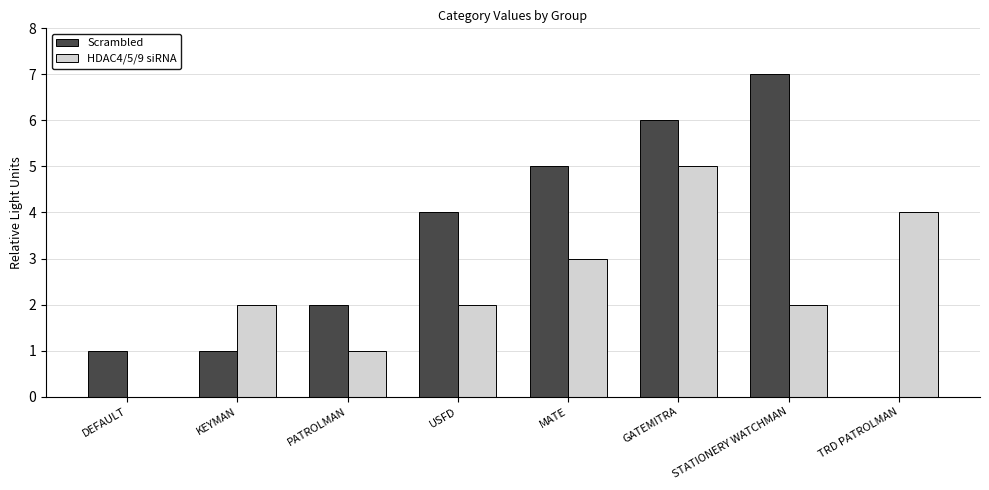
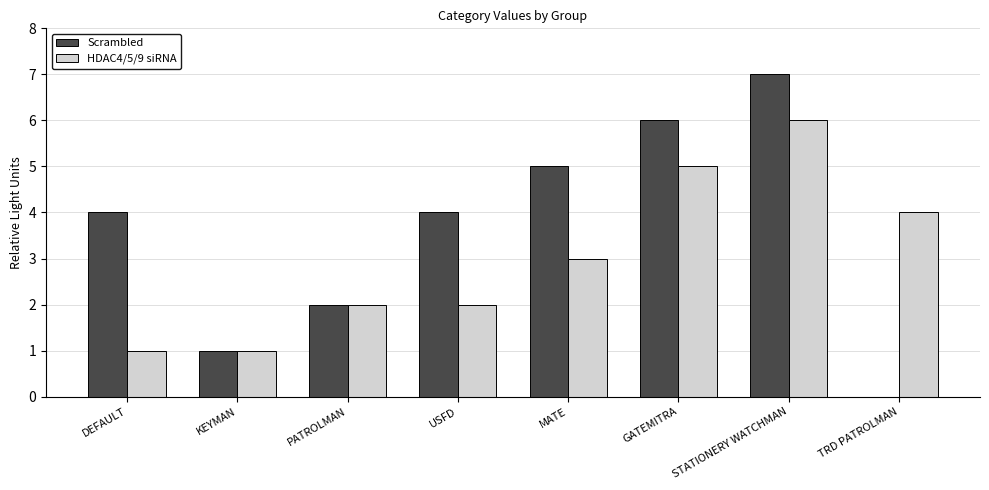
Scrambled, DEFAULT: 1 -> 4
HDAC4/5/9 siRNA, DEFAULT: 0 -> 1
HDAC4/5/9 siRNA, KEYMAN: 2 -> 1
HDAC4/5/9 siRNA, PATROLMAN: 1 -> 2
HDAC4/5/9 siRNA, STATIONERY WATCHMAN: 2 -> 6
